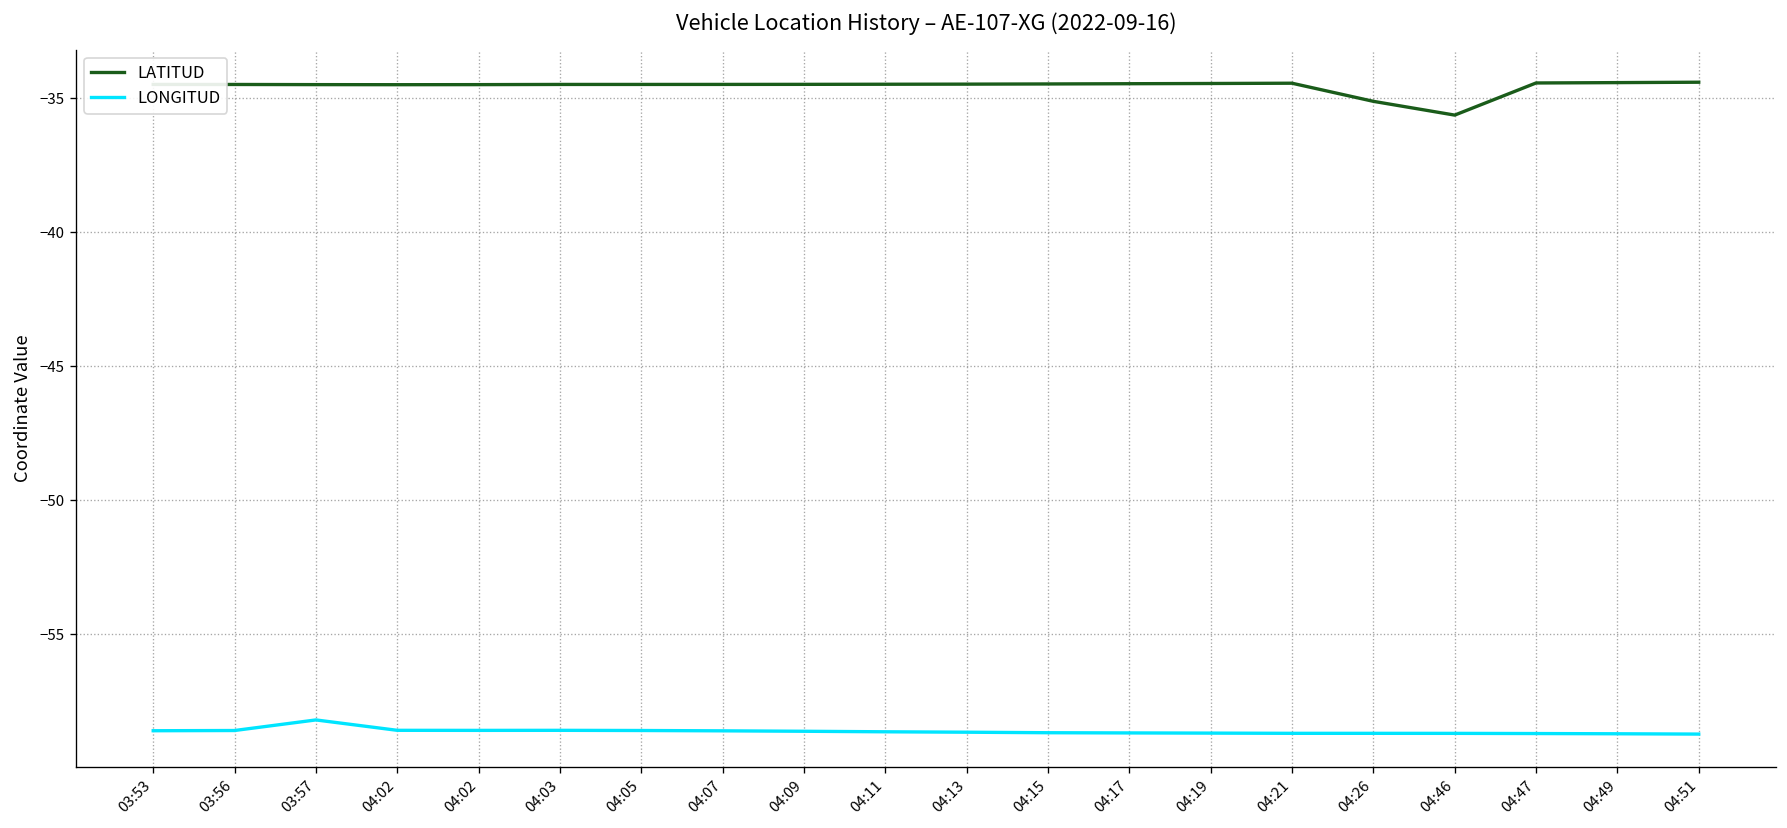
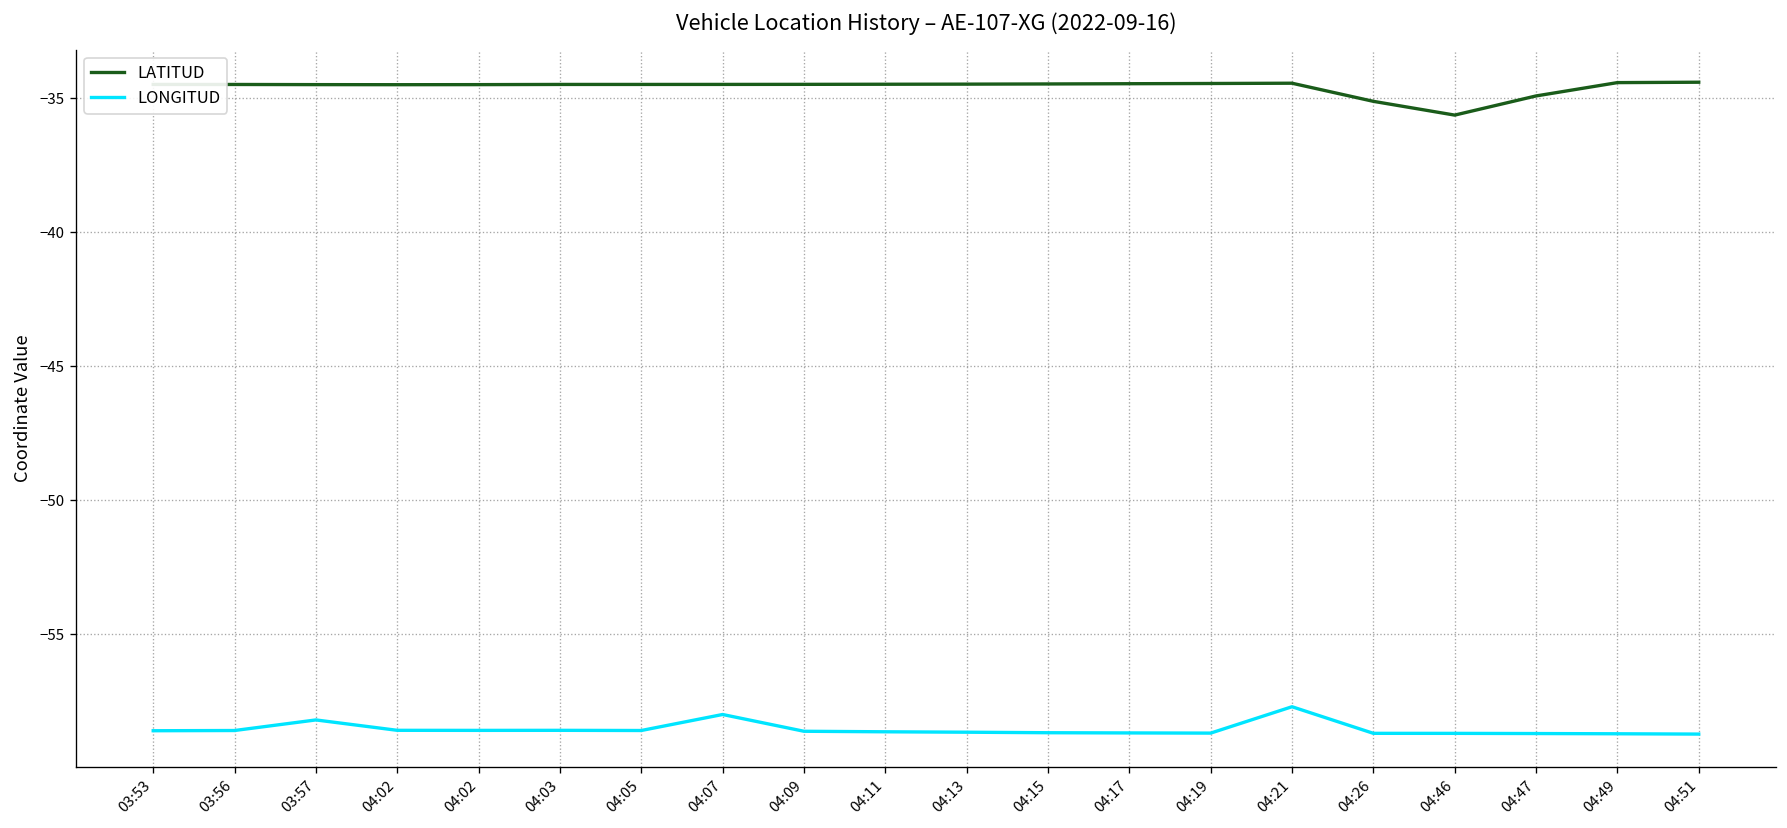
LONGITUD, 04:07: -58.6 -> -58.0
LONGITUD, 04:21: -58.7 -> -57.7
LATITUD, 04:47: -34.4 -> -34.9
